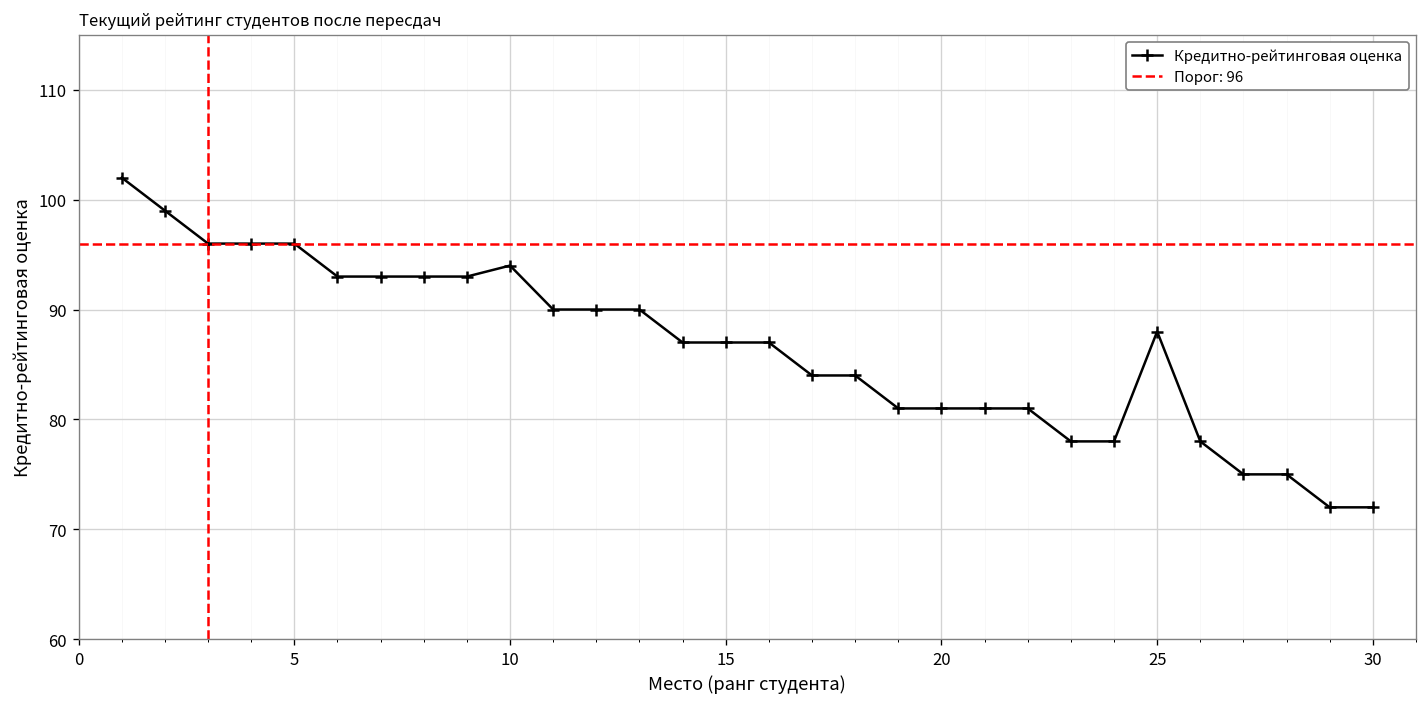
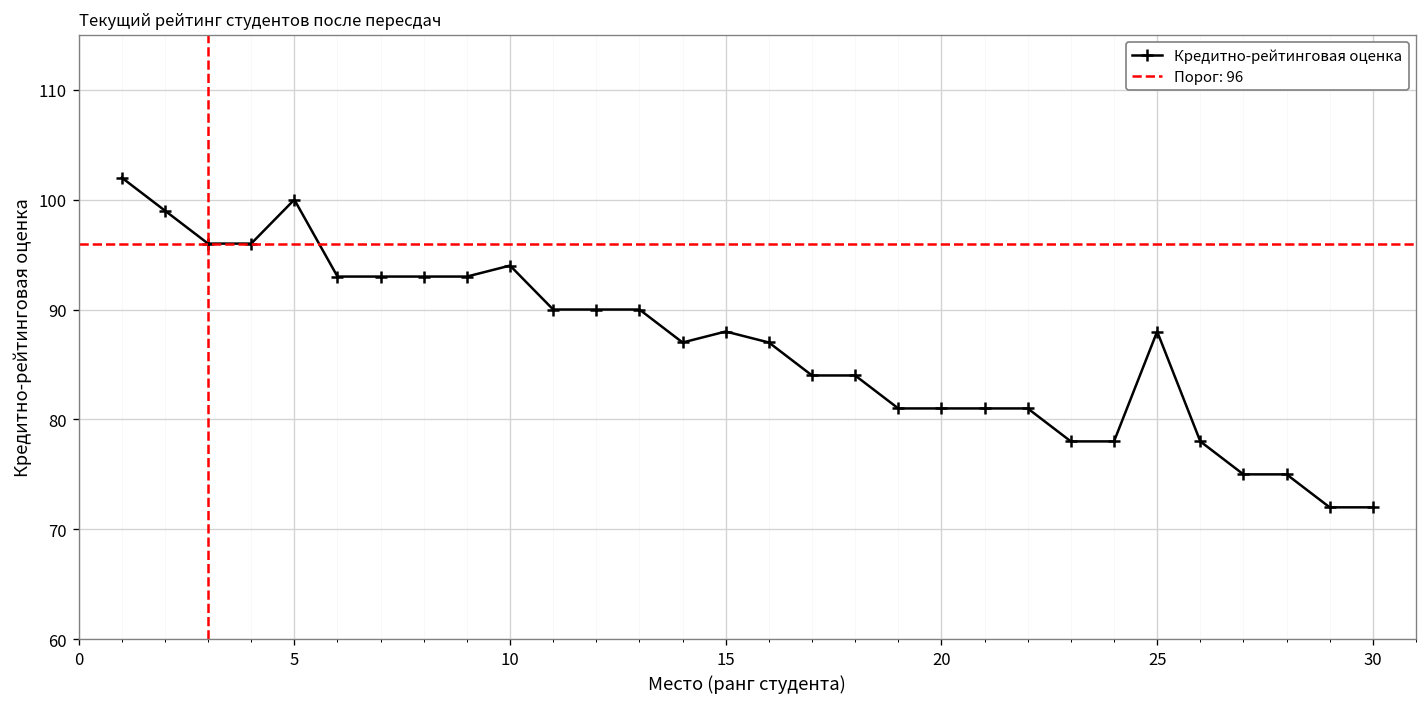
5: 96 -> 100
15: 87 -> 88
